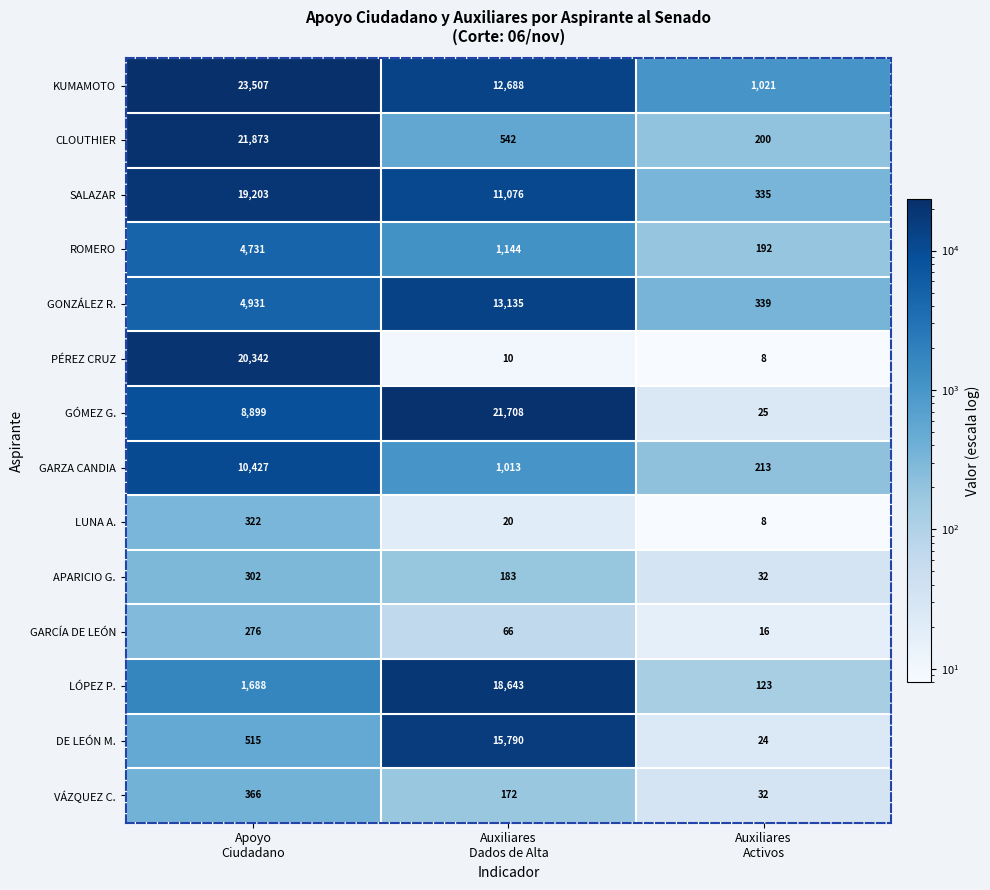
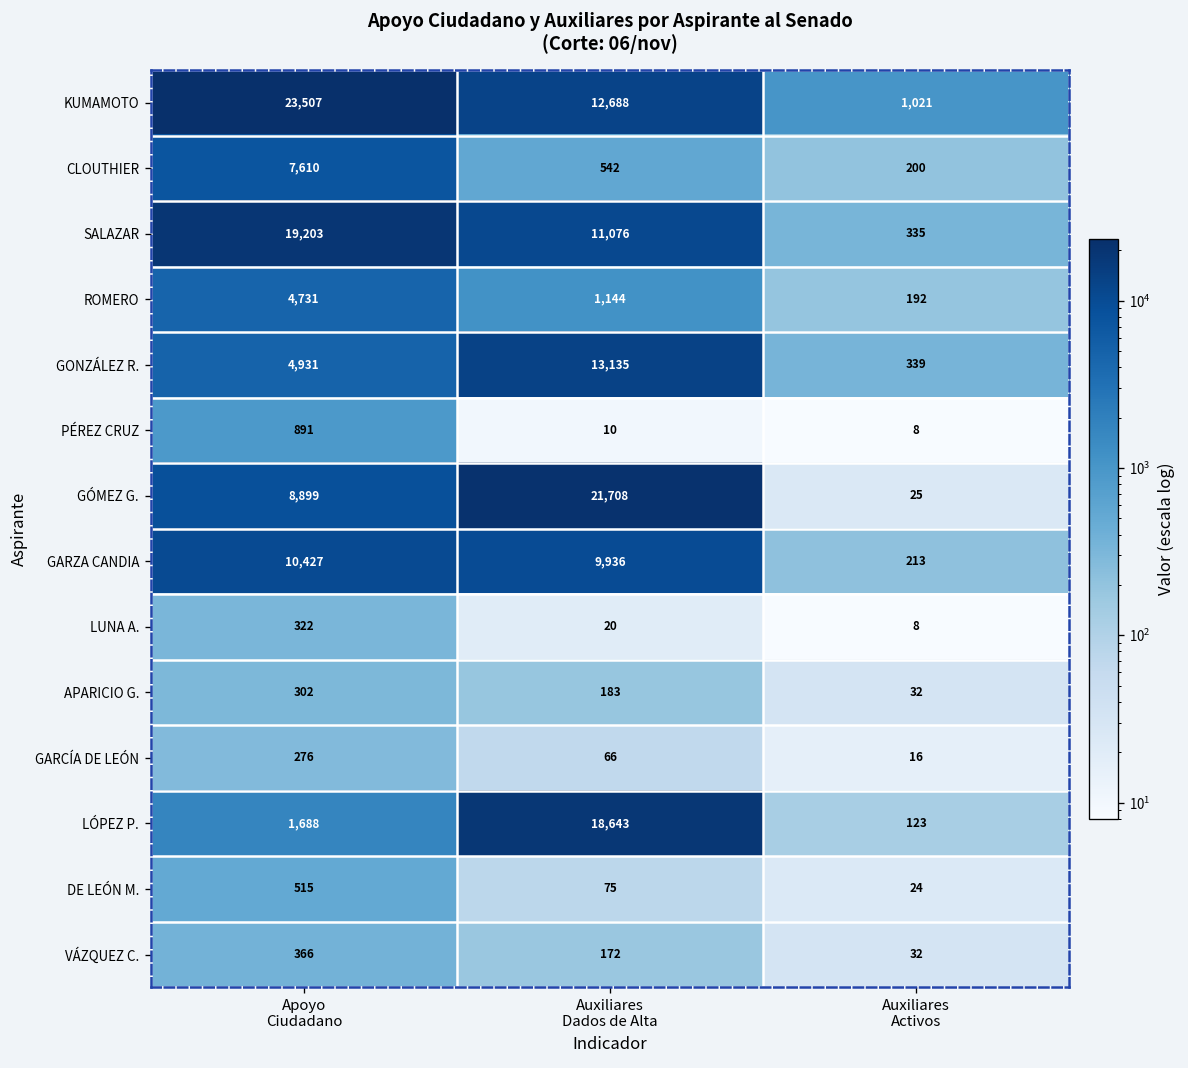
CLOUTHIER, Apoyo Ciudadano: 21,873 -> 7,610
PÉREZ CRUZ, Apoyo Ciudadano: 20,342 -> 891
GARZA CANDIA, Auxiliares Dados de Alta: 1,013 -> 9,936
DE LEÓN M., Auxiliares Dados de Alta: 15,790 -> 75
